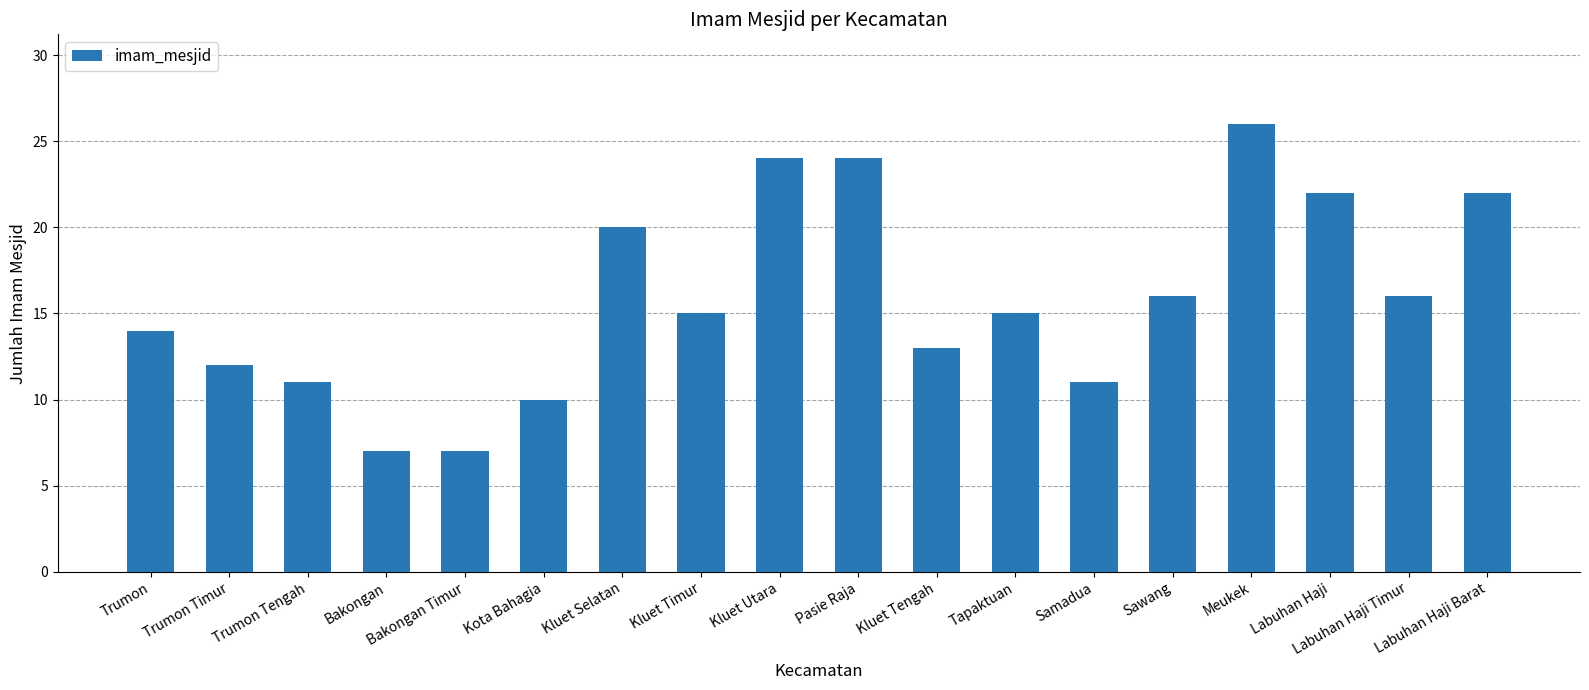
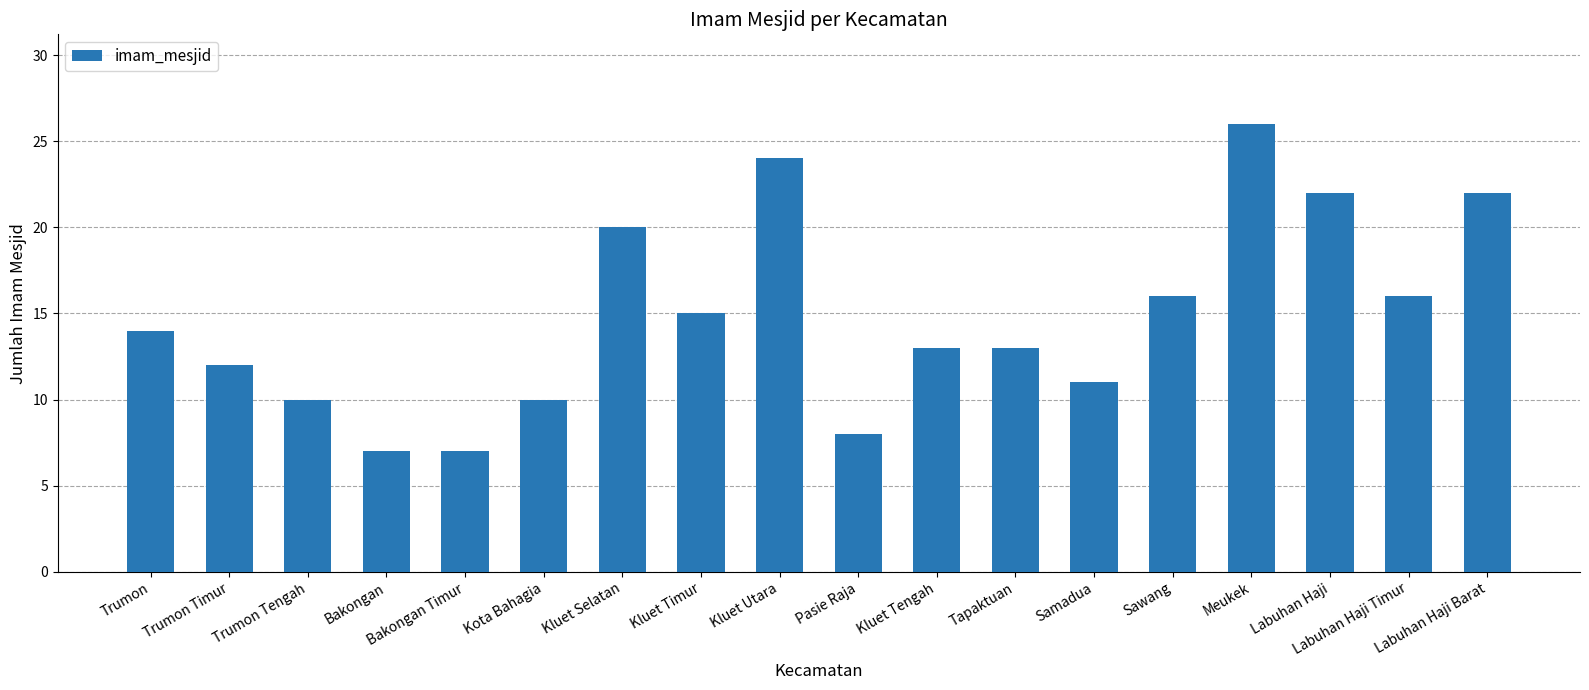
Trumon Tengah: 11 -> 10
Pasie Raja: 24 -> 8
Tapaktuan: 15 -> 13
